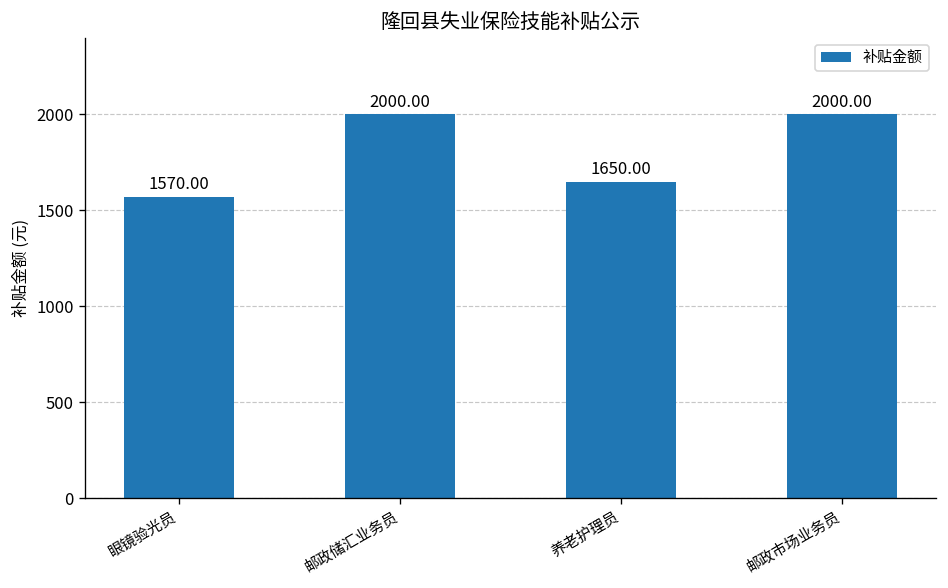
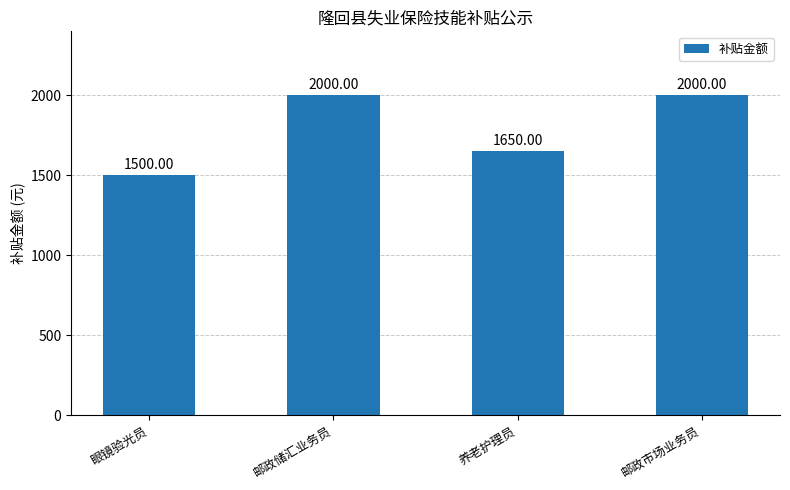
眼镜验光员: 1570.00 -> 1500.00
